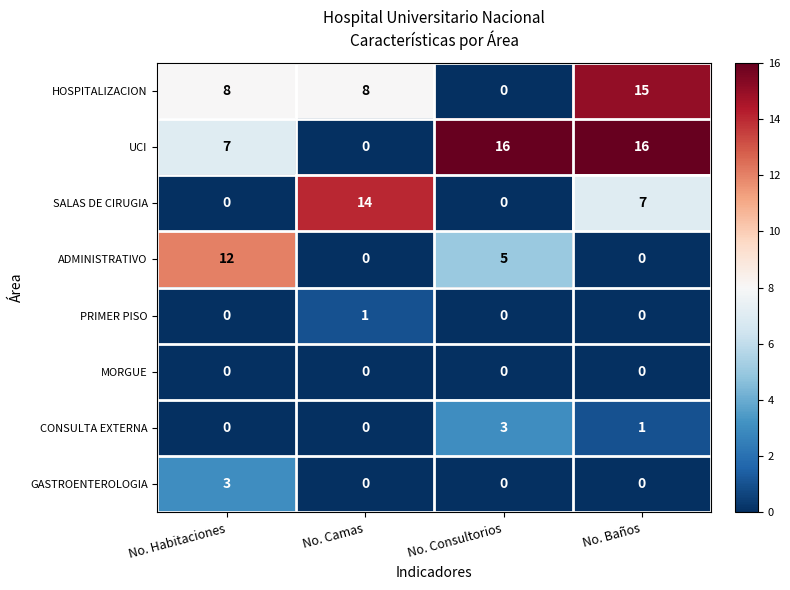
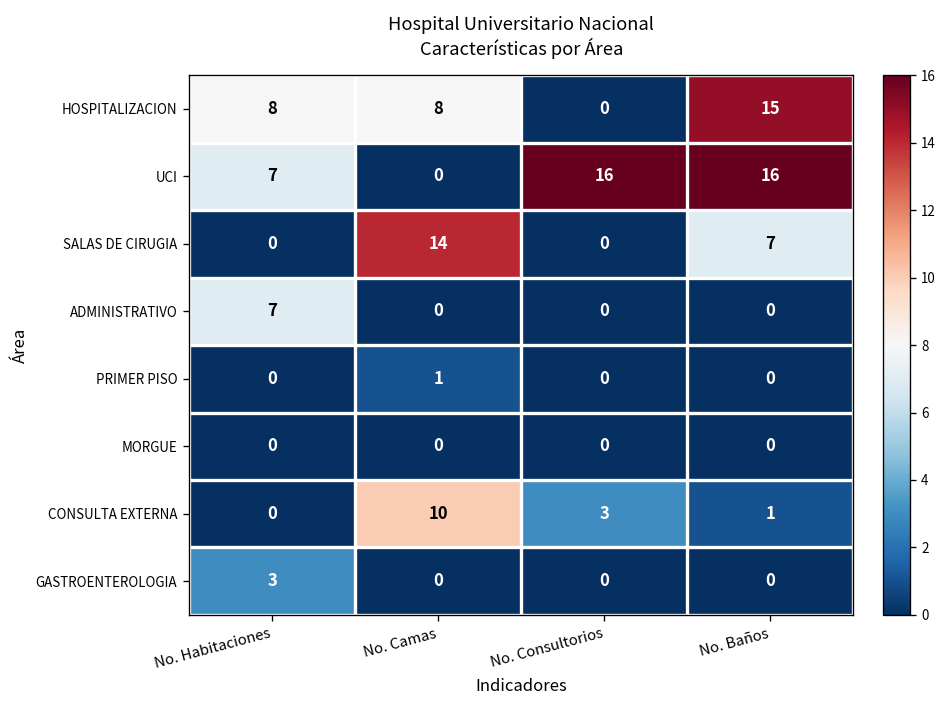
ADMINISTRATIVO, No. Habitaciones: 12 -> 7
ADMINISTRATIVO, No. Consultorios: 5 -> 0
CONSULTA EXTERNA, No. Camas: 0 -> 10
